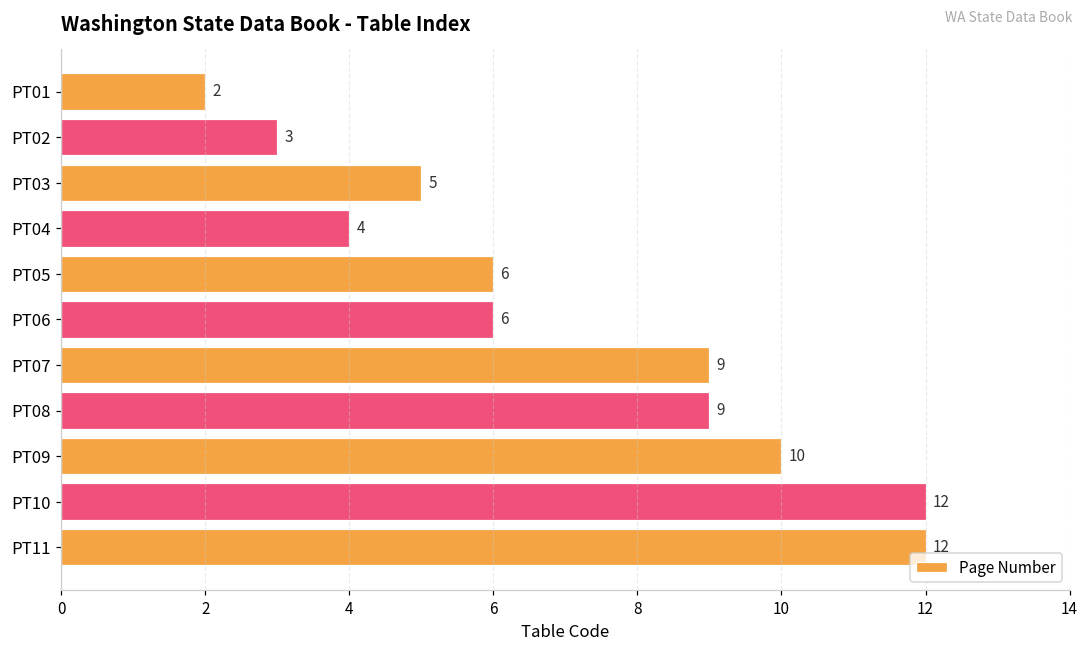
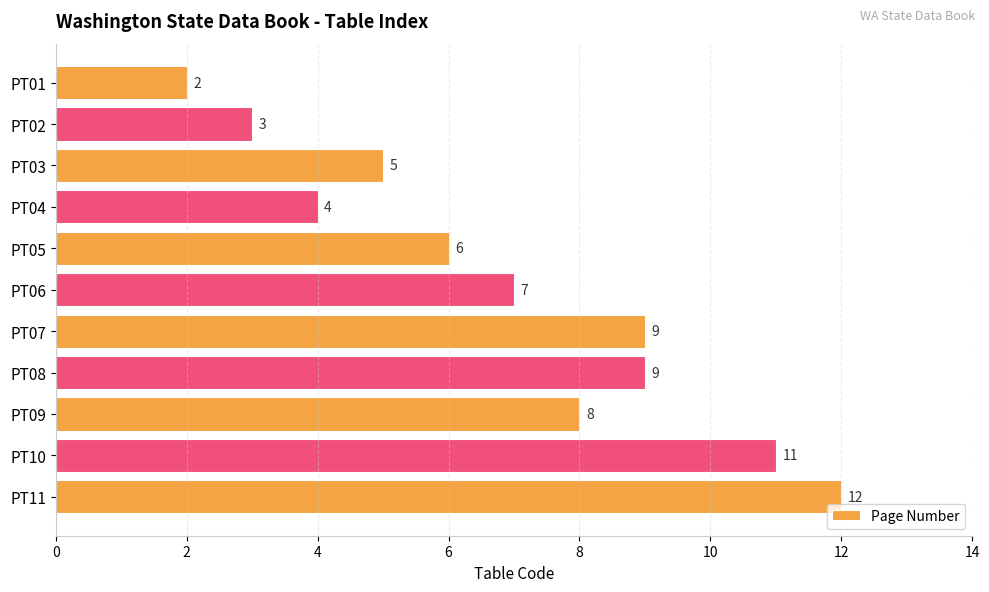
PT06: 6 -> 7
PT09: 10 -> 8
PT10: 12 -> 11
